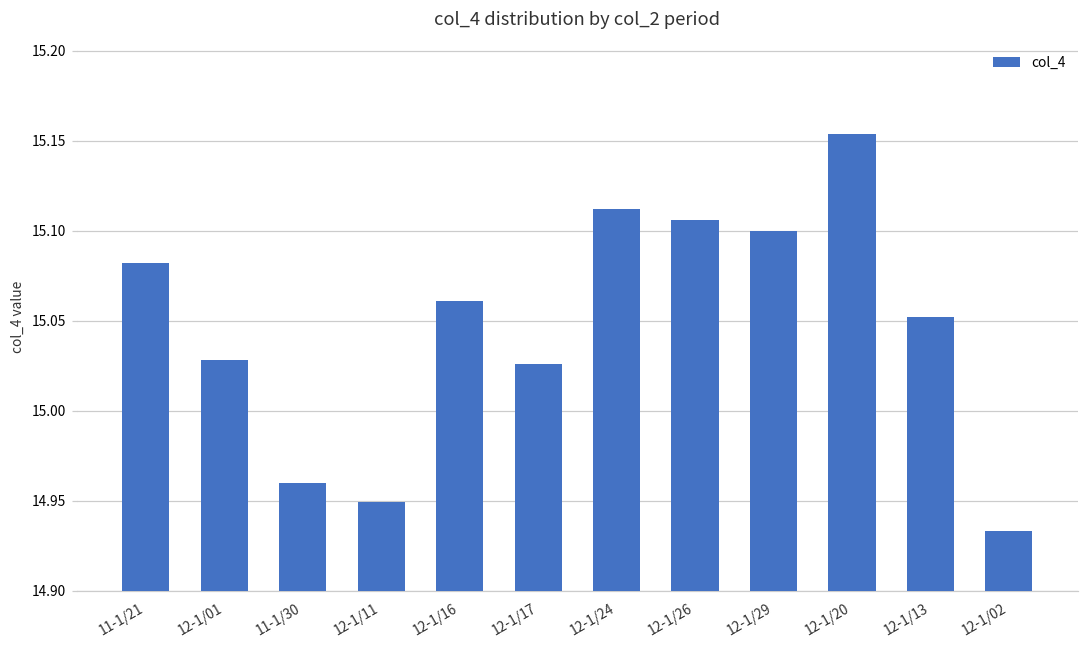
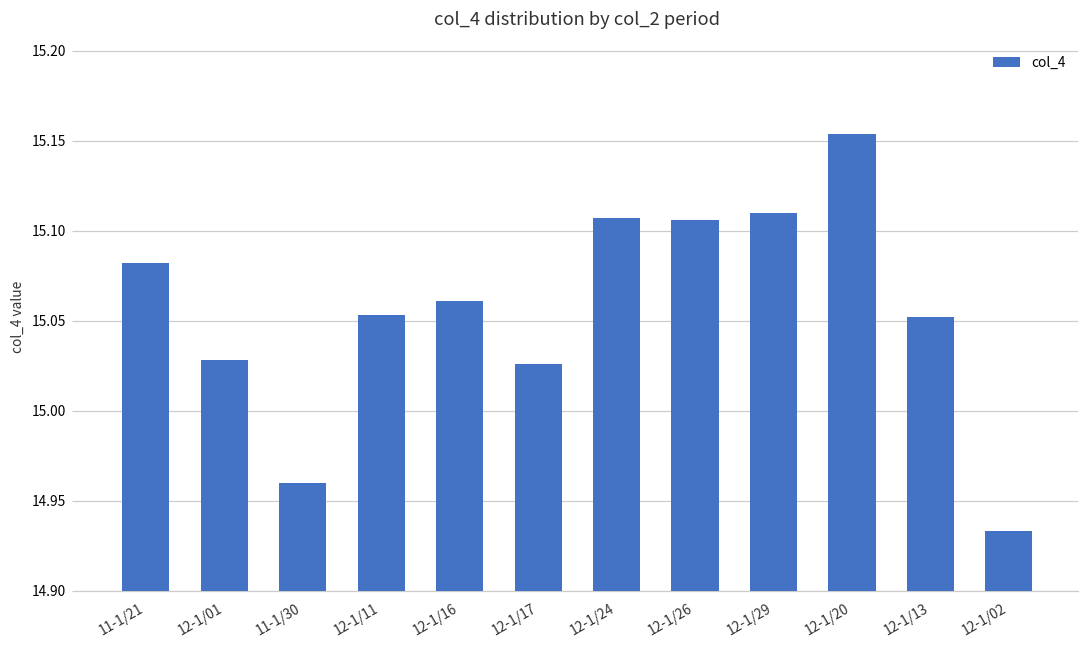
12-1/11: 14.949 -> 15.053
12-1/24: 15.112 -> 15.107
12-1/29: 15.10 -> 15.11
